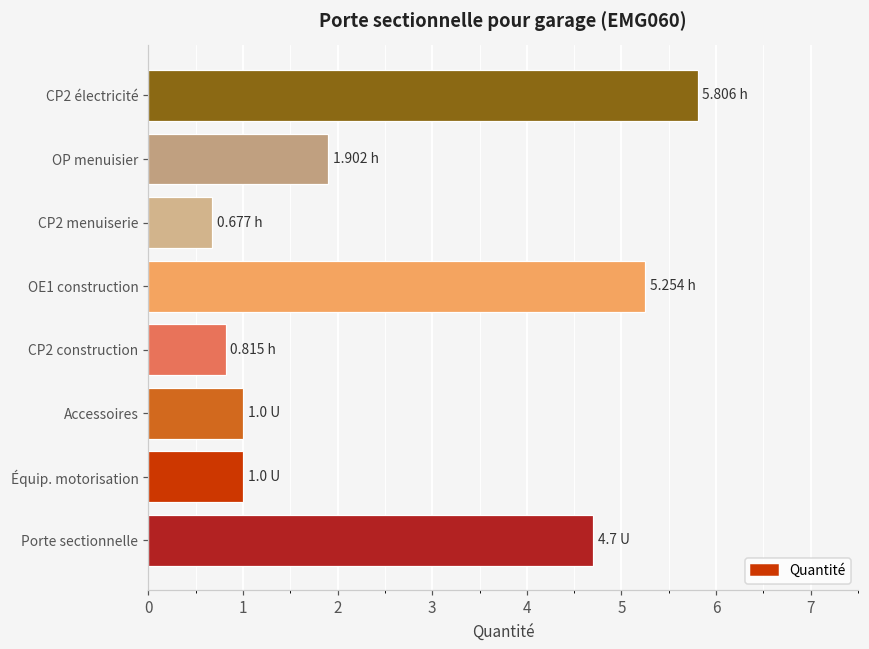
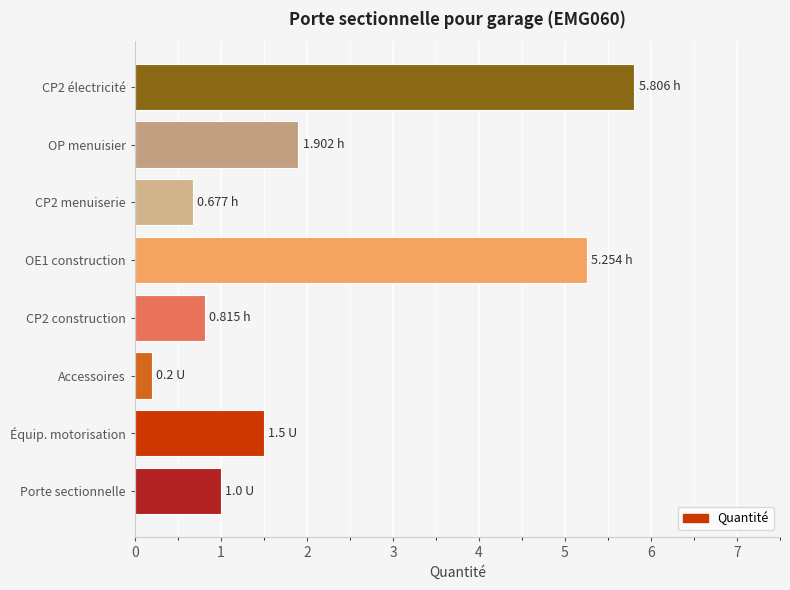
Accessoires: 1.0 -> 0.2
Équip. motorisation: 1.0 -> 1.5
Porte sectionnelle: 4.7 -> 1.0
